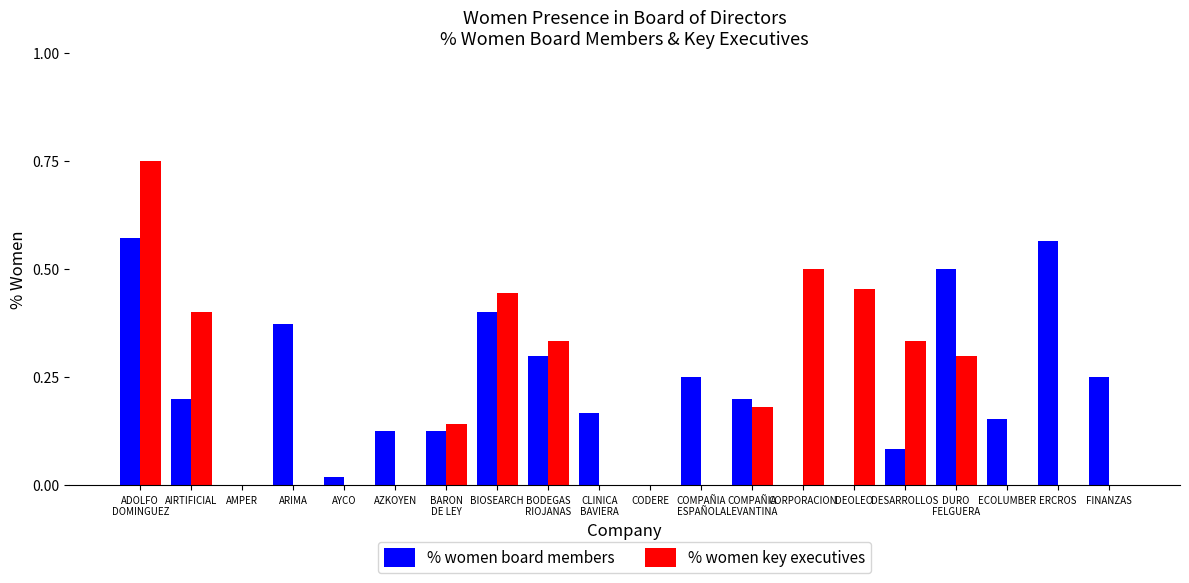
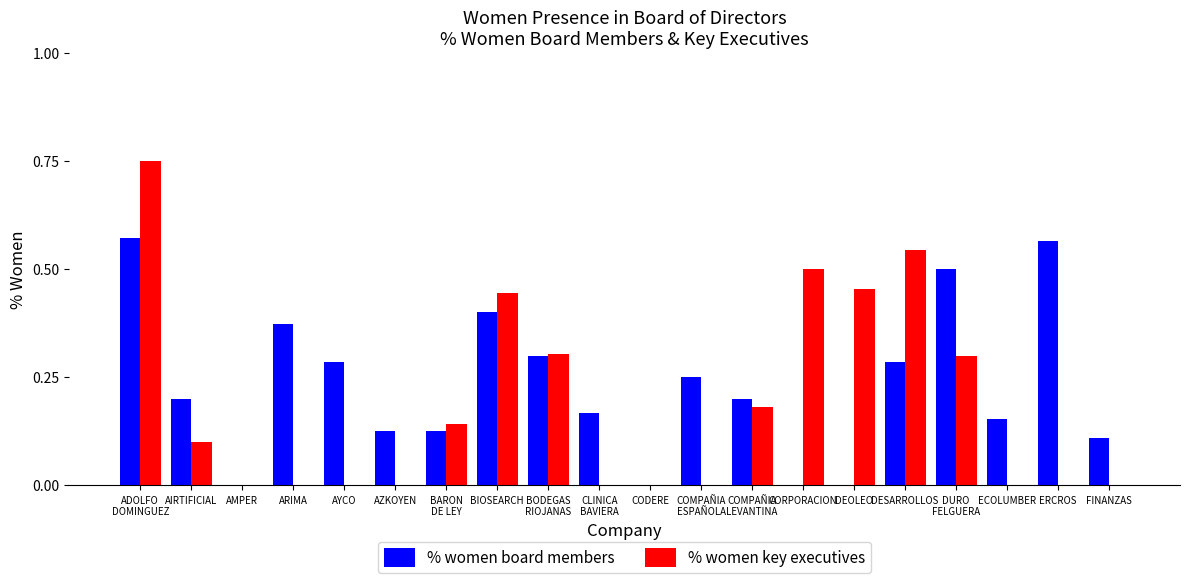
% women key executives, AIRTIFICIAL: 0.4 -> 0.1
% women board members, AYCO: 0.02 -> 0.29
% women key executives, BODEGAS RIOJANAS: 0.33 -> 0.30
% women board members, DESARROLLOS: 0.08 -> 0.28
% women key executives, DESARROLLOS: 0.33 -> 0.54
% women board members, FINANZAS: 0.25 -> 0.11
